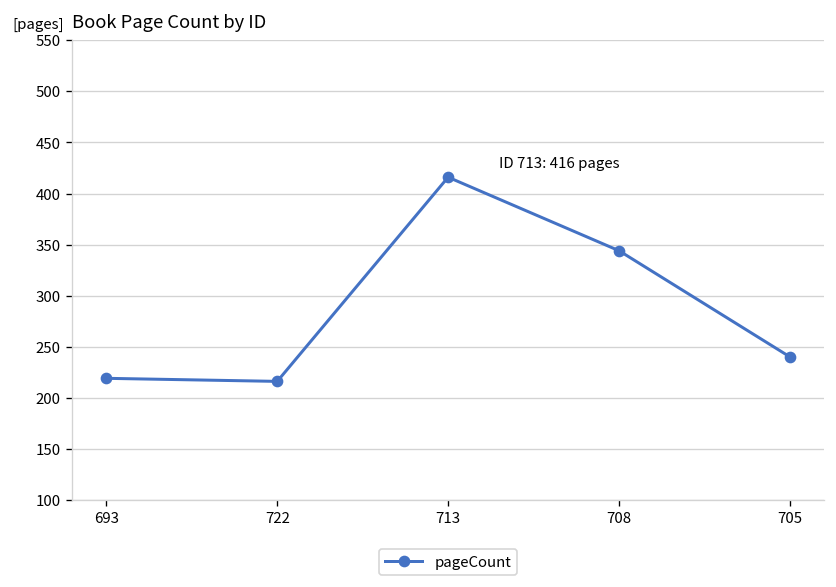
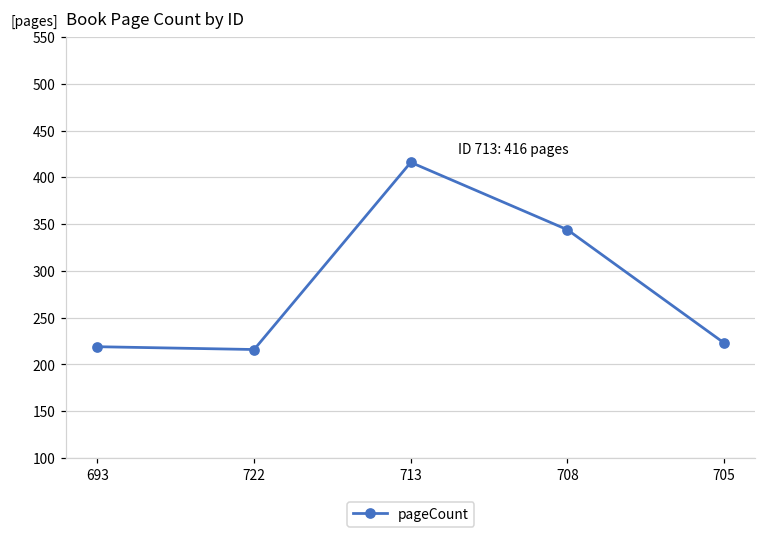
705: 240 -> 220
